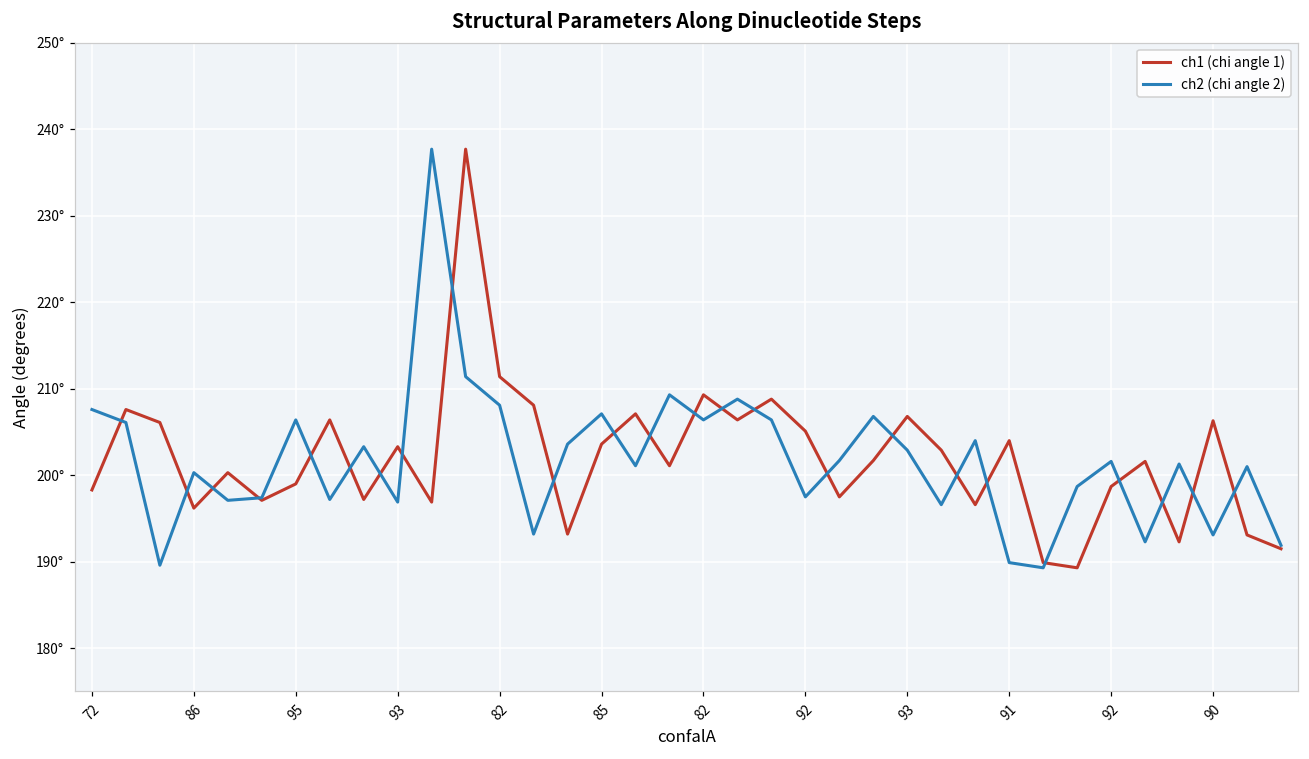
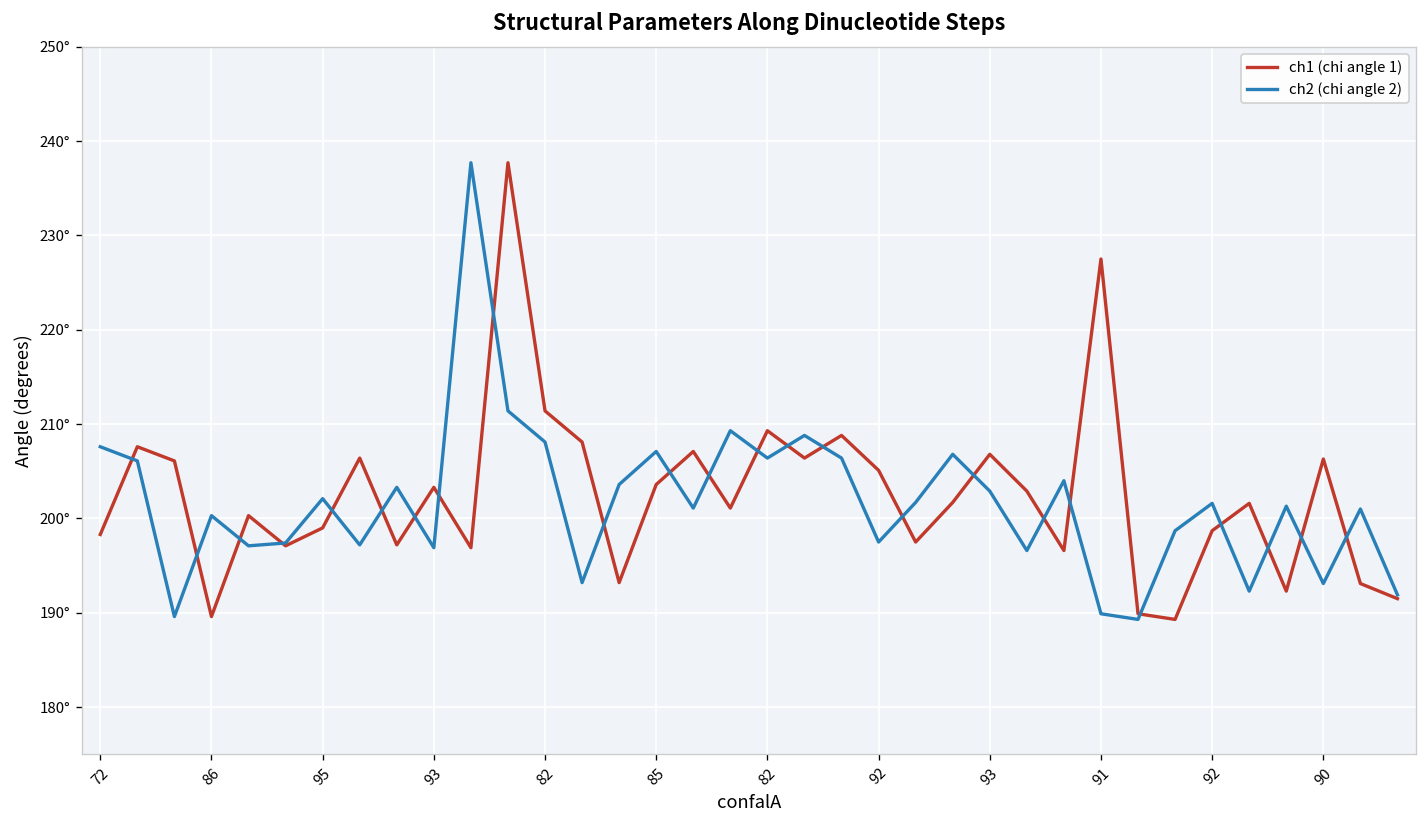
ch1 (chi angle 1), 86: 196° -> 190°
ch2 (chi angle 2), 95: 206° -> 202°
ch1 (chi angle 1), 91: 204° -> 228°
